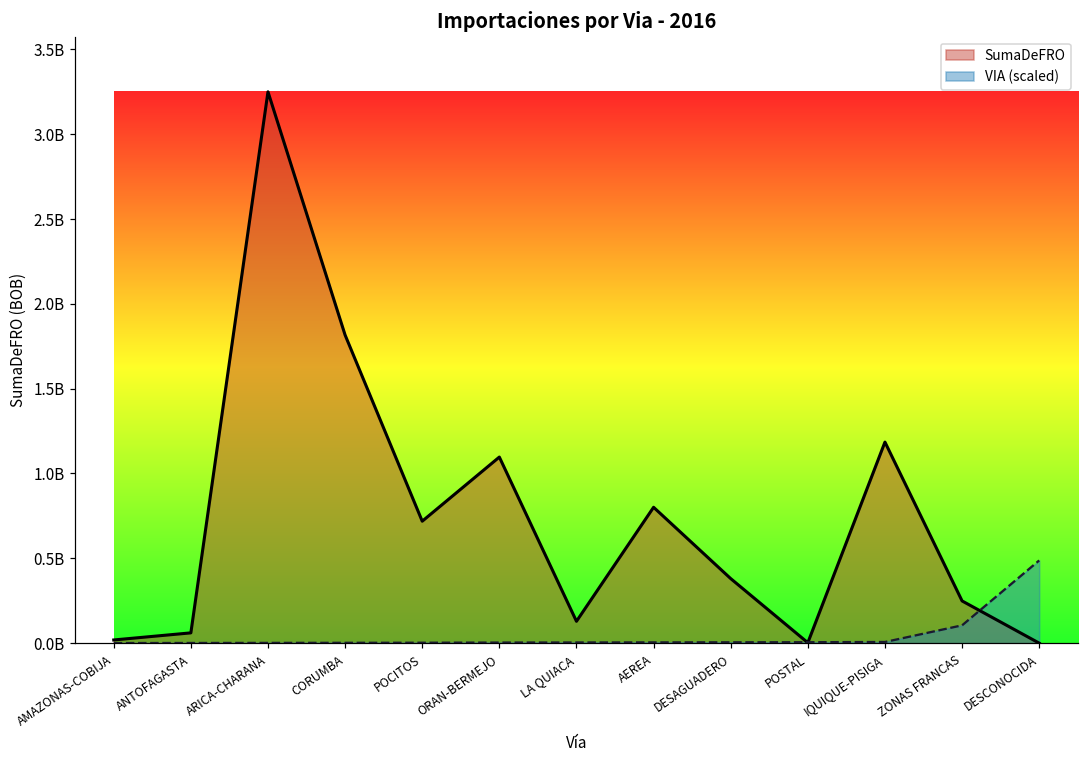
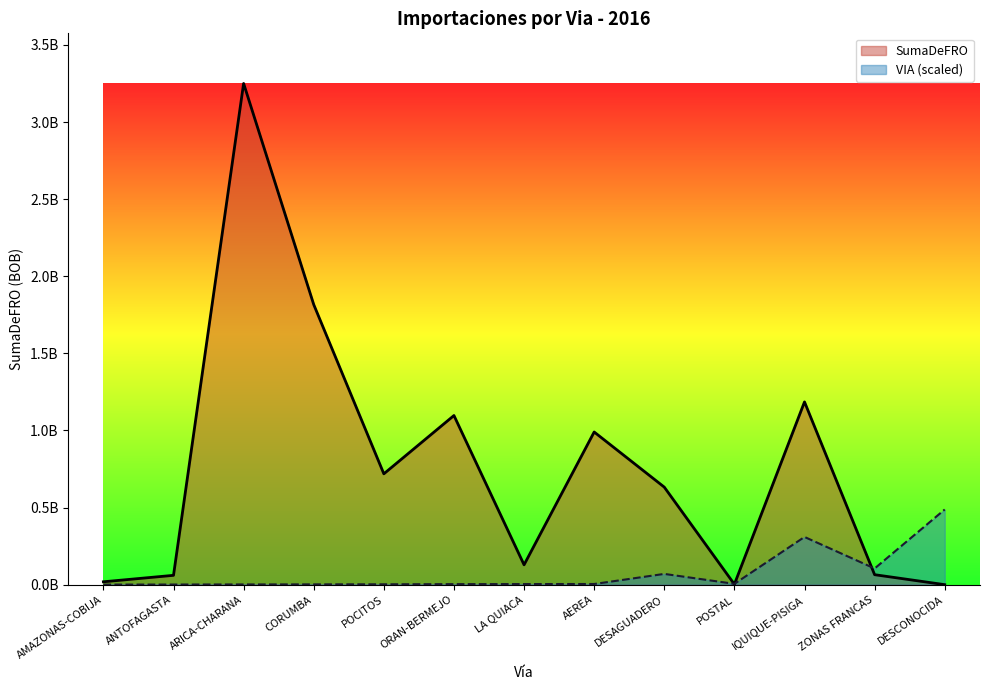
SumaDeFRO, AEREA: 800000000 -> 990000000
SumaDeFRO, DESAGUADERO: 380000000 -> 630000000
VIA (scaled), DESAGUADERO: 0 -> 70000000
VIA (scaled), IQUIQUE-PISIGA: 10000000 -> 310000000
SumaDeFRO, ZONAS FRANCAS: 250000000 -> 60000000
